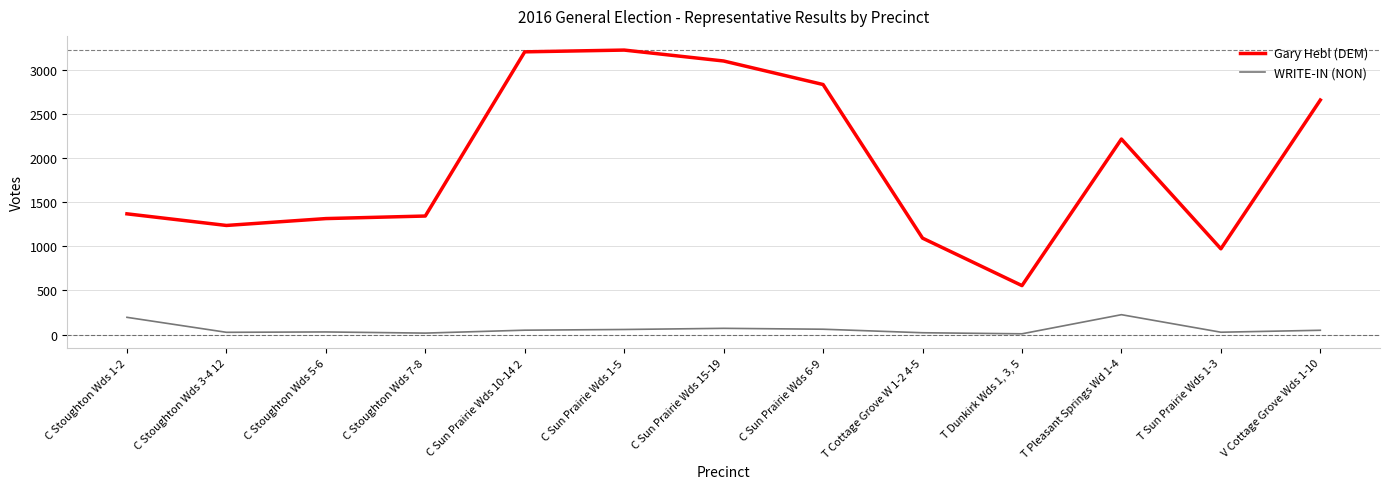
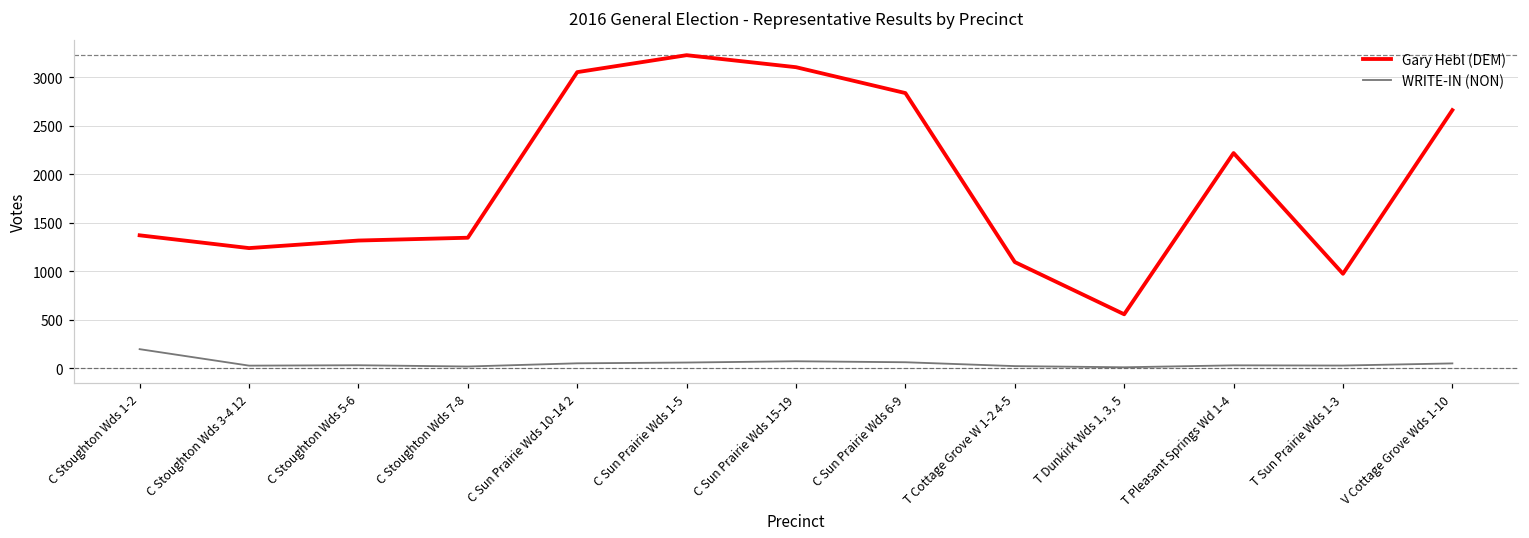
Gary Hebl (DEM), C Sun Prairie Wds 10-14 2: 3200 -> 3100
WRITE-IN (NON), T Pleasant Springs Wd 1-4: 200 -> 0
